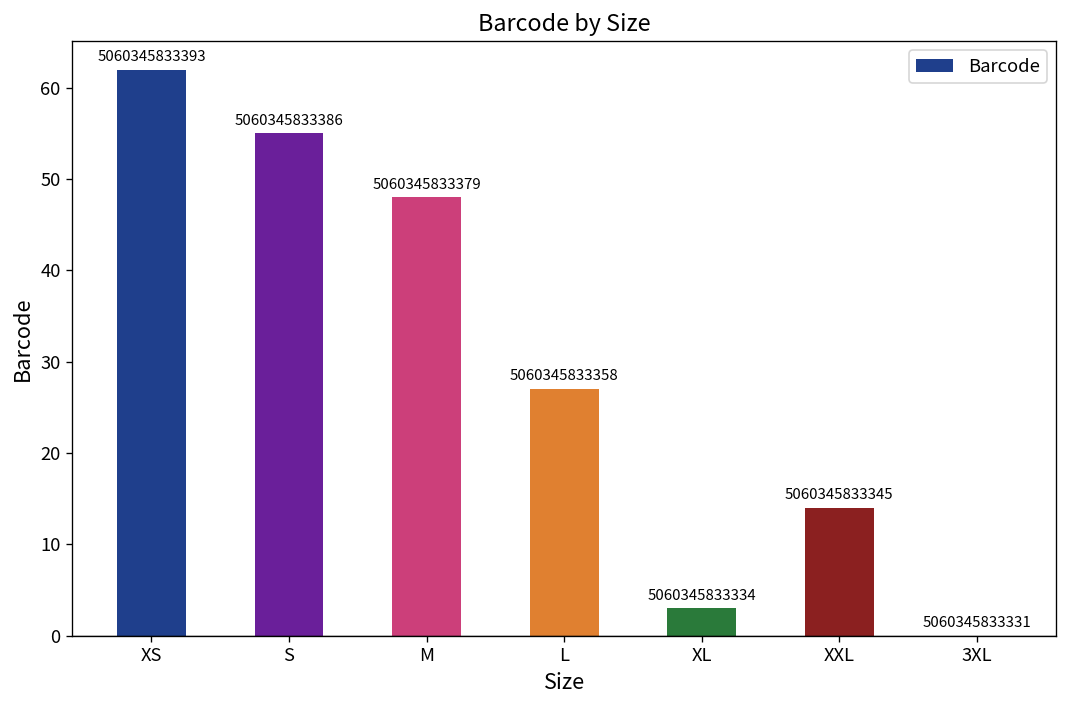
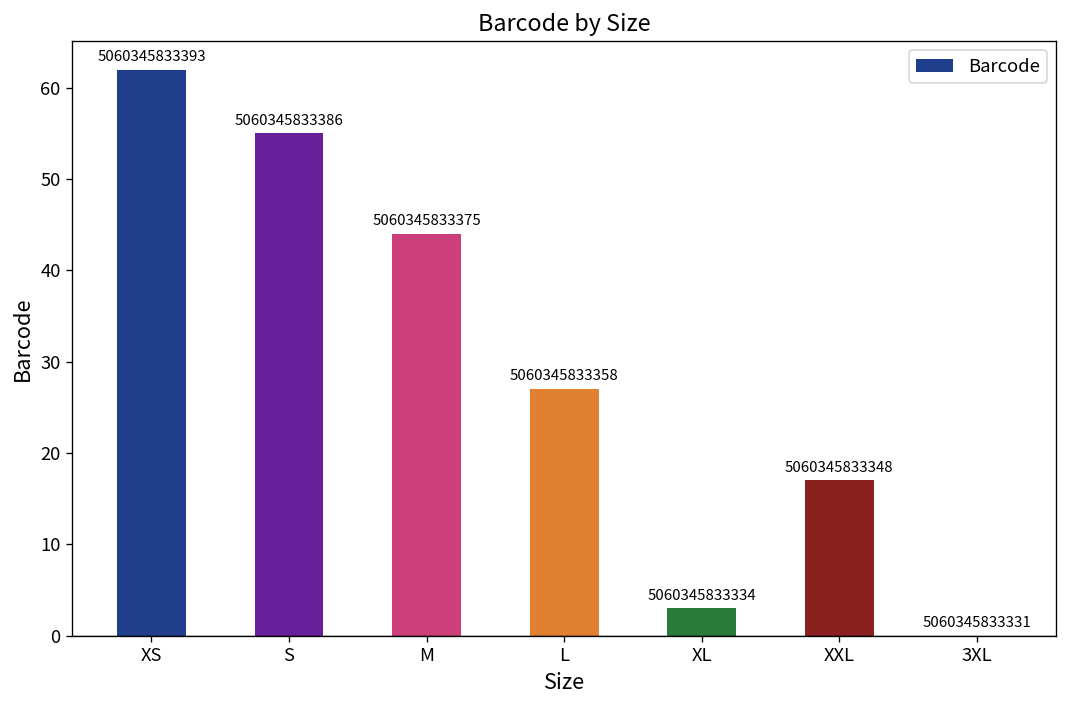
M: 5060345833379 -> 5060345833375
XXL: 5060345833345 -> 5060345833348
